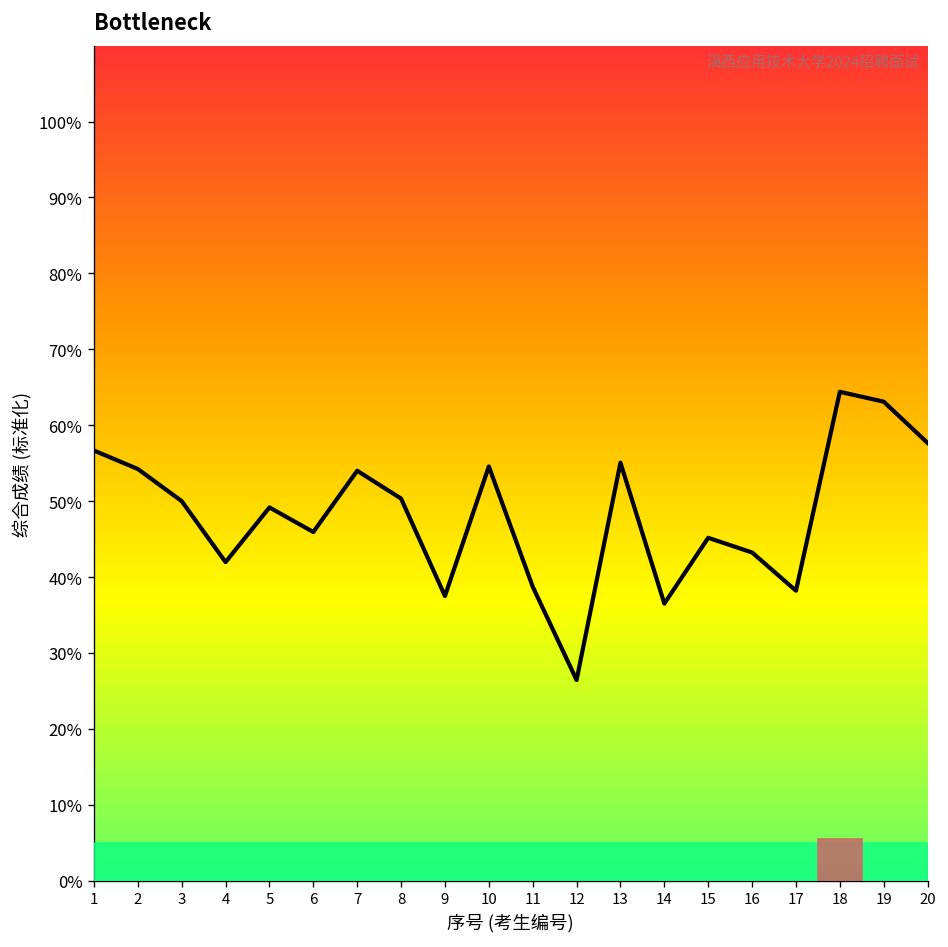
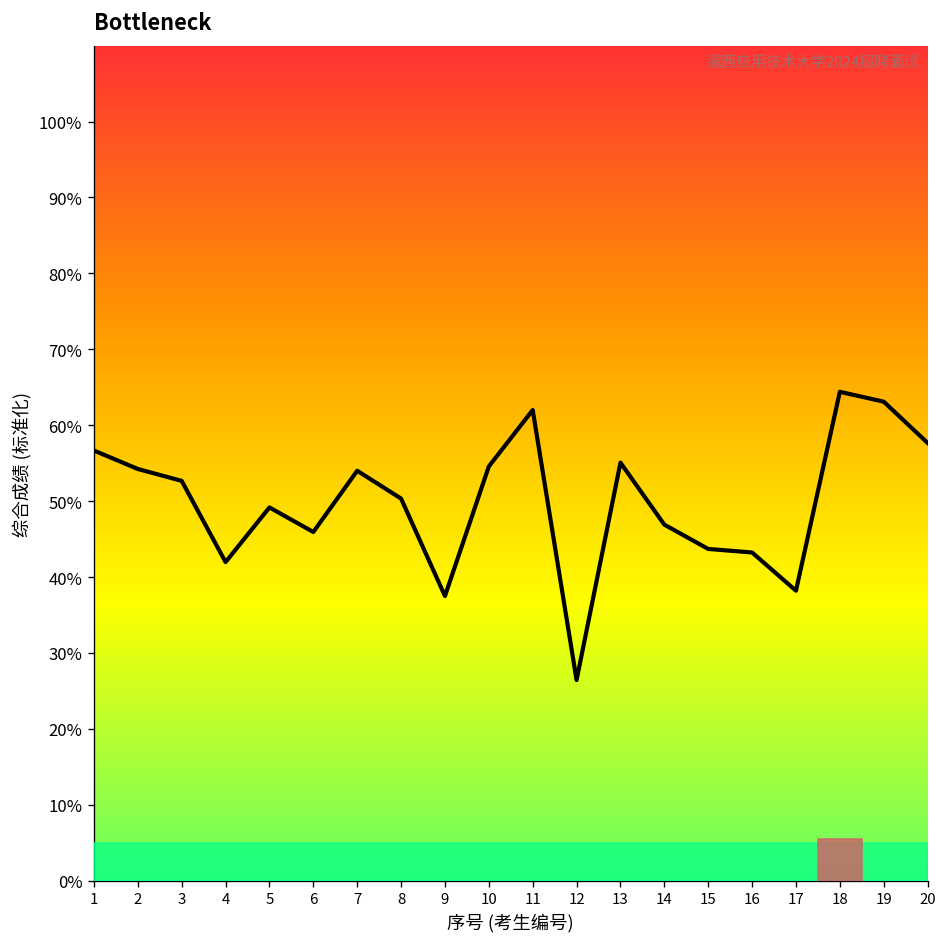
3: 50% -> 53%
11: 39% -> 62%
14: 37% -> 47%
15: 45% -> 44%
